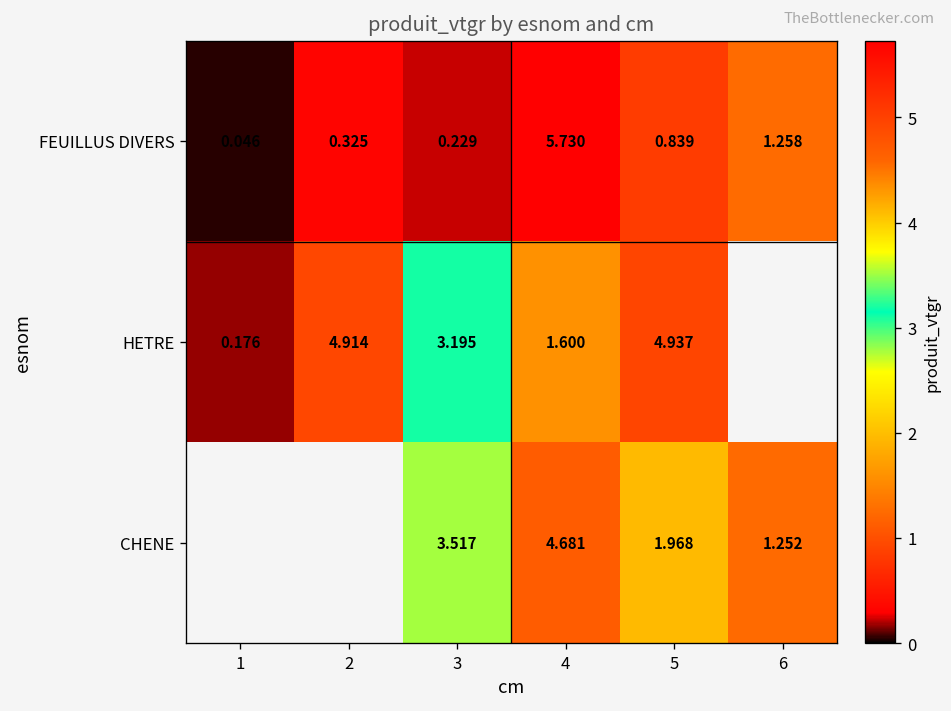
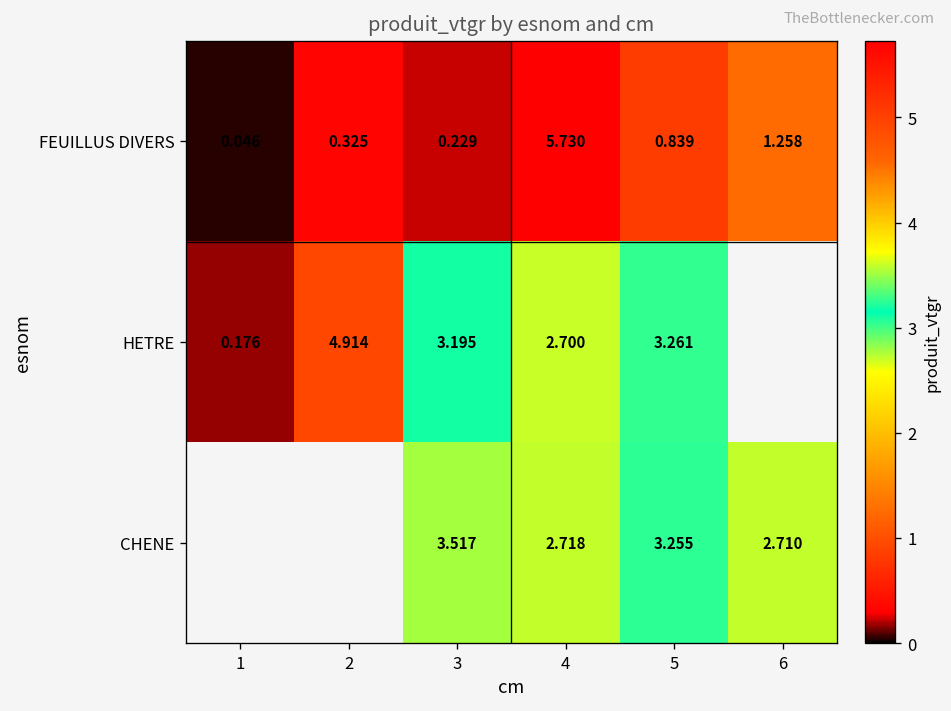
HETRE, 4: 1.600 -> 2.700
HETRE, 5: 4.937 -> 3.261
CHENE, 4: 4.681 -> 2.718
CHENE, 5: 1.968 -> 3.255
CHENE, 6: 1.252 -> 2.710
